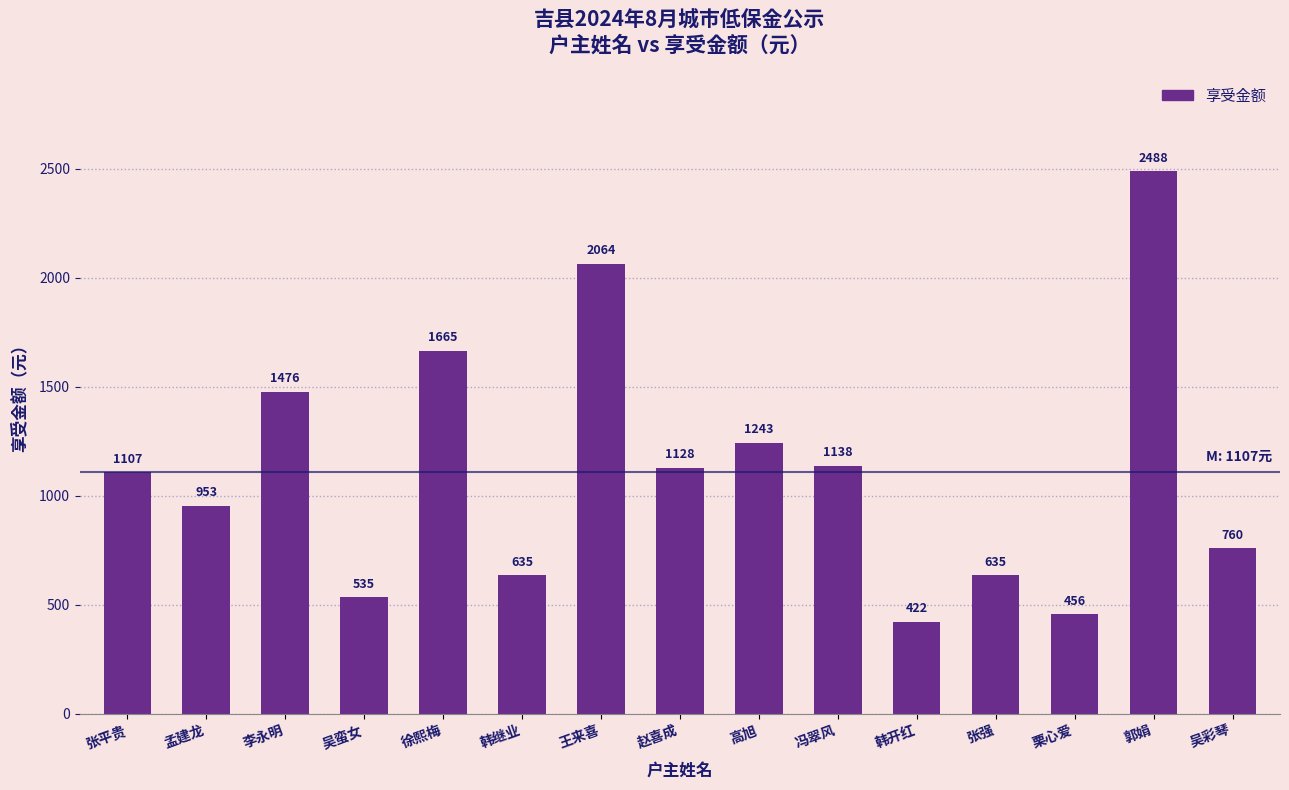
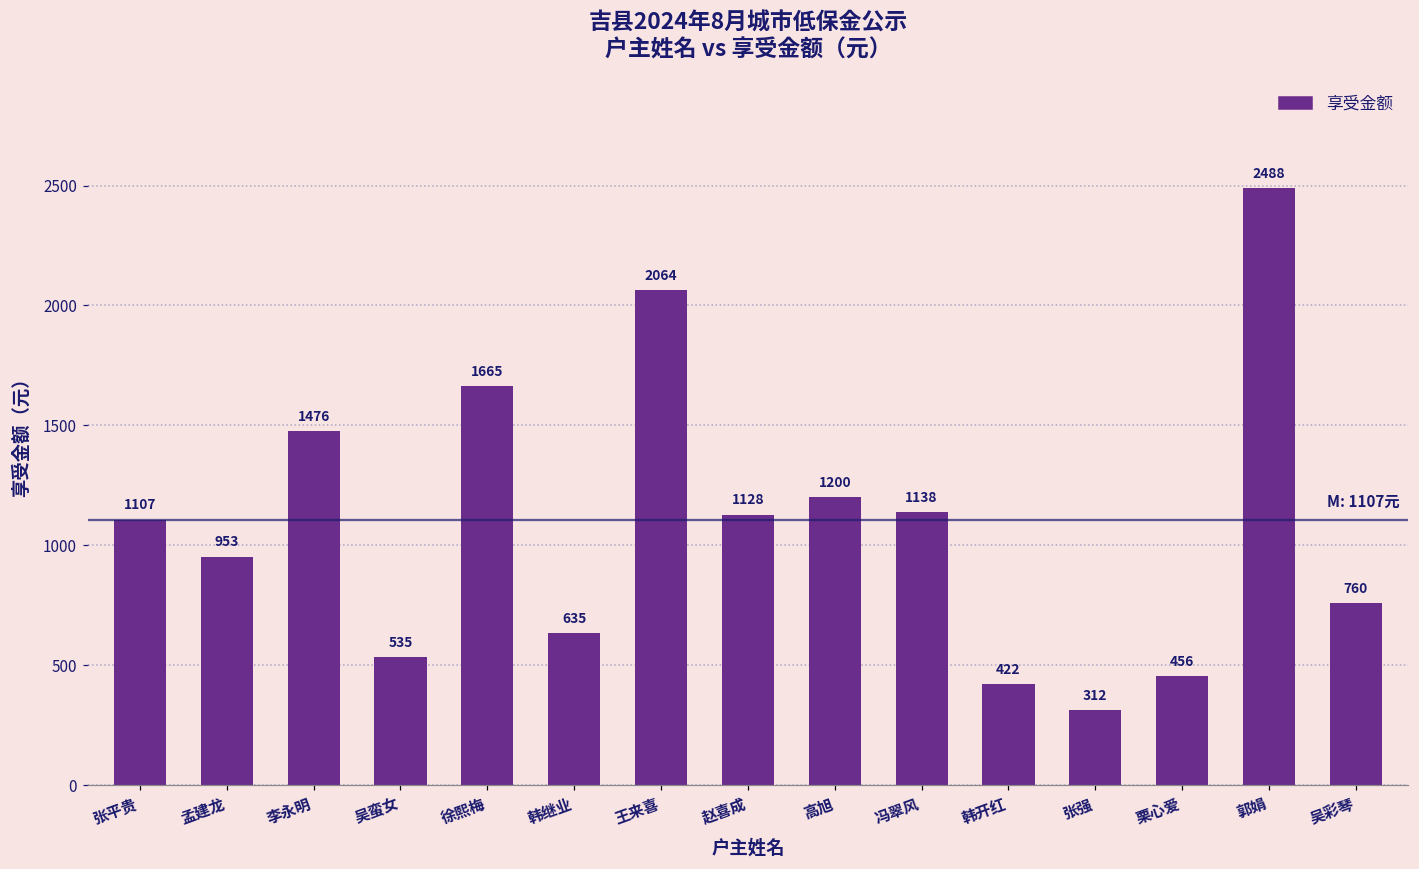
高旭: 1243 -> 1200
张强: 635 -> 312
